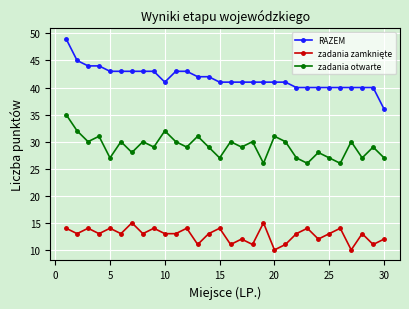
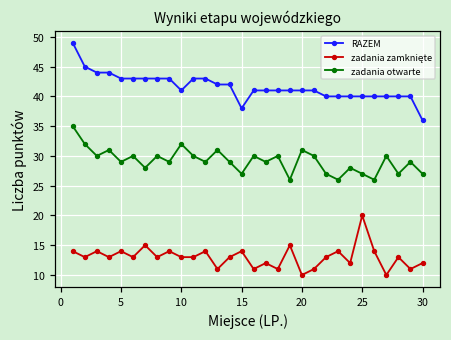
zadania otwarte, 5: 27 -> 29
RAZEM, 15: 41 -> 38
zadania zamknięte, 25: 13 -> 20
